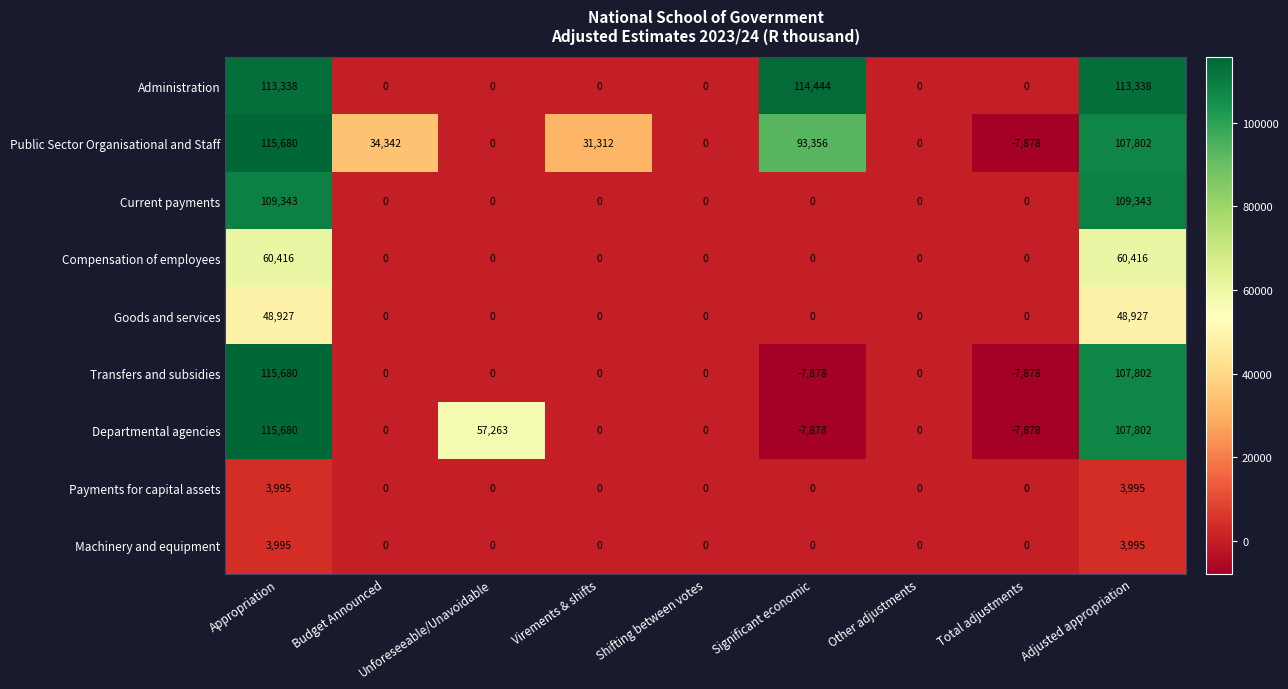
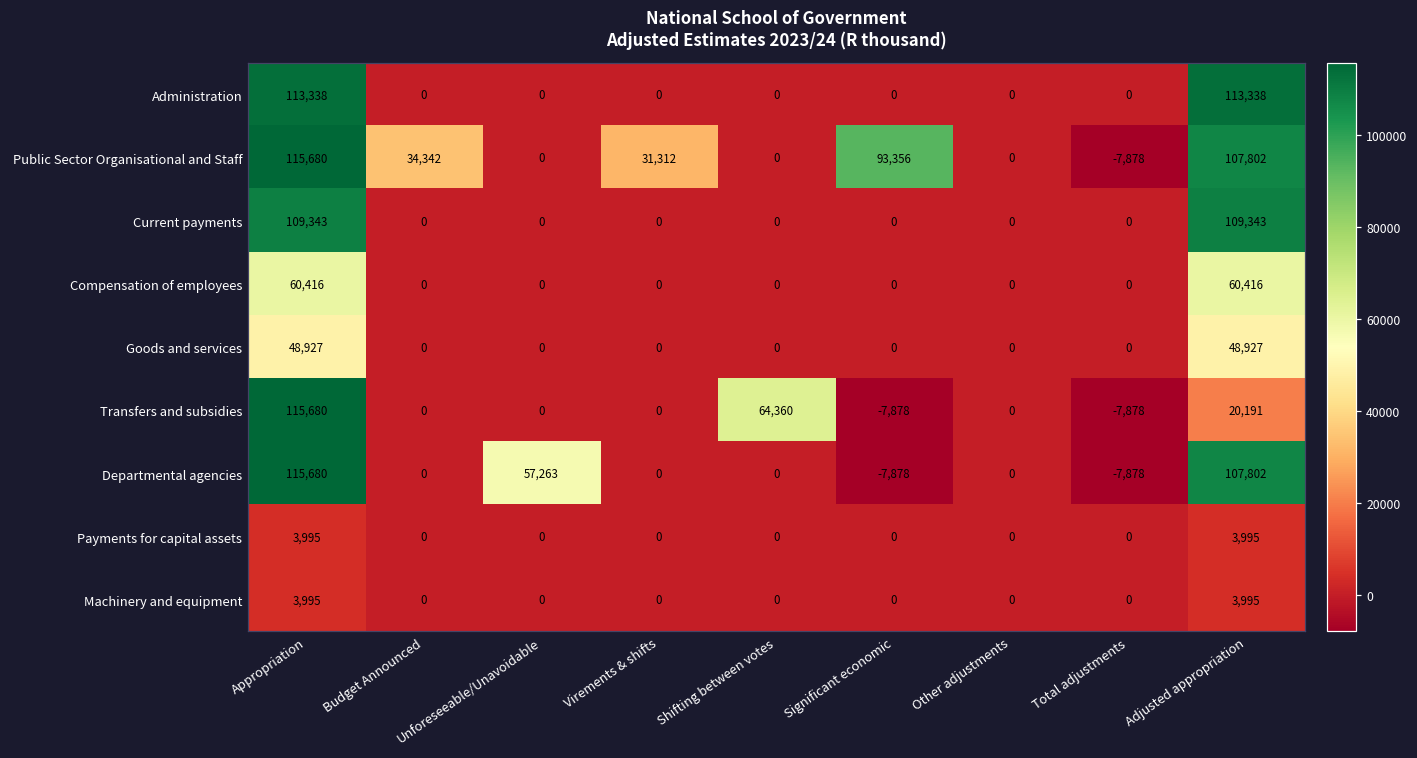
Administration, Significant economic: 114,444 -> 0
Transfers and subsidies, Shifting between votes: 0 -> 64,360
Transfers and subsidies, Adjusted appropriation: 107,802 -> 20,191
